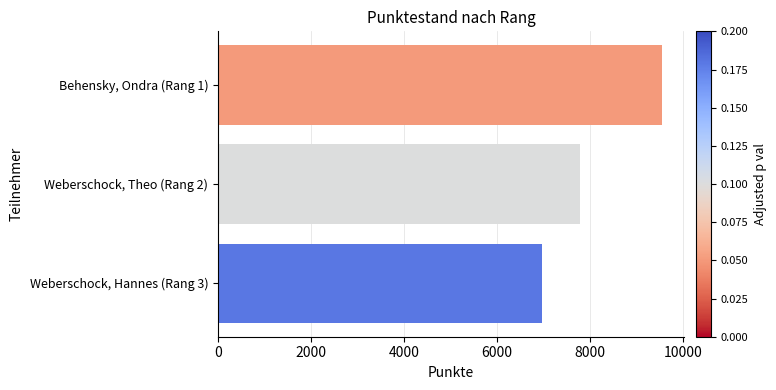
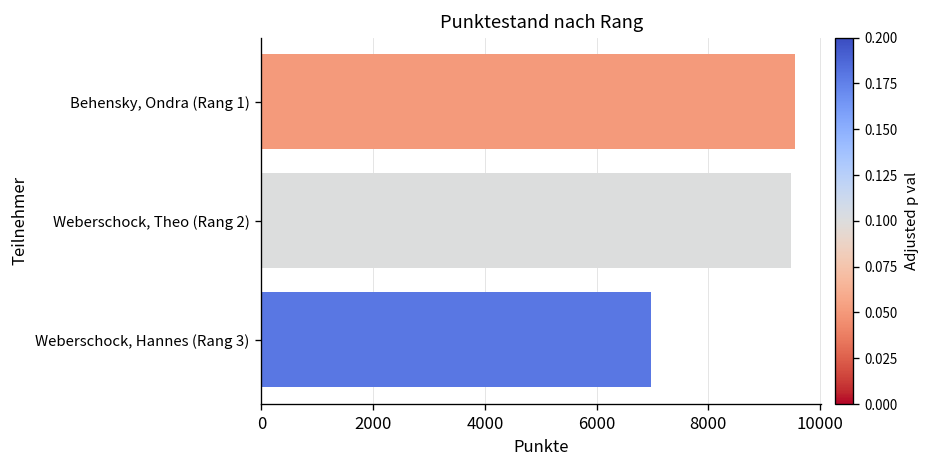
Weberschock, Theo (Rang 2): 7800 -> 9500
